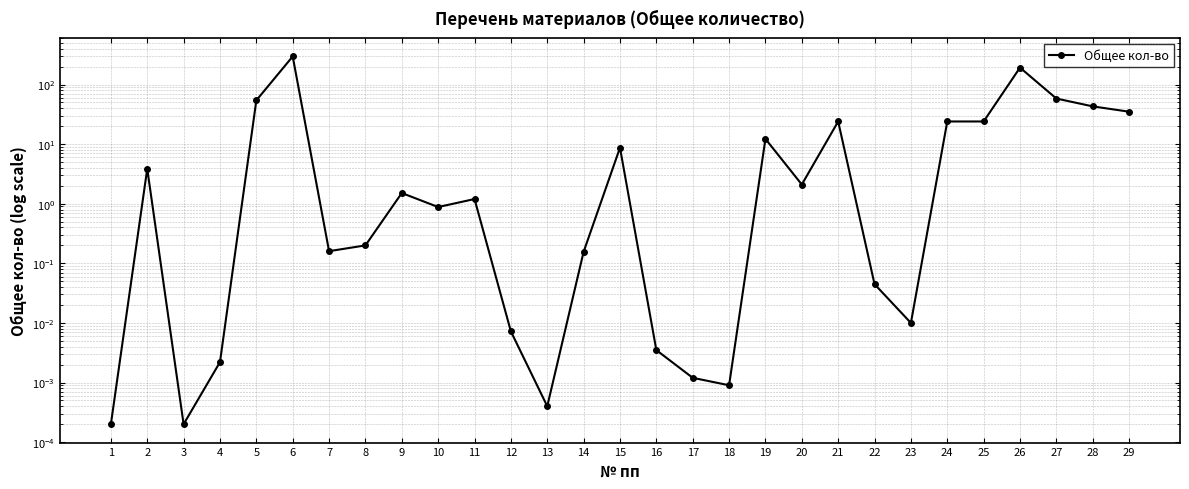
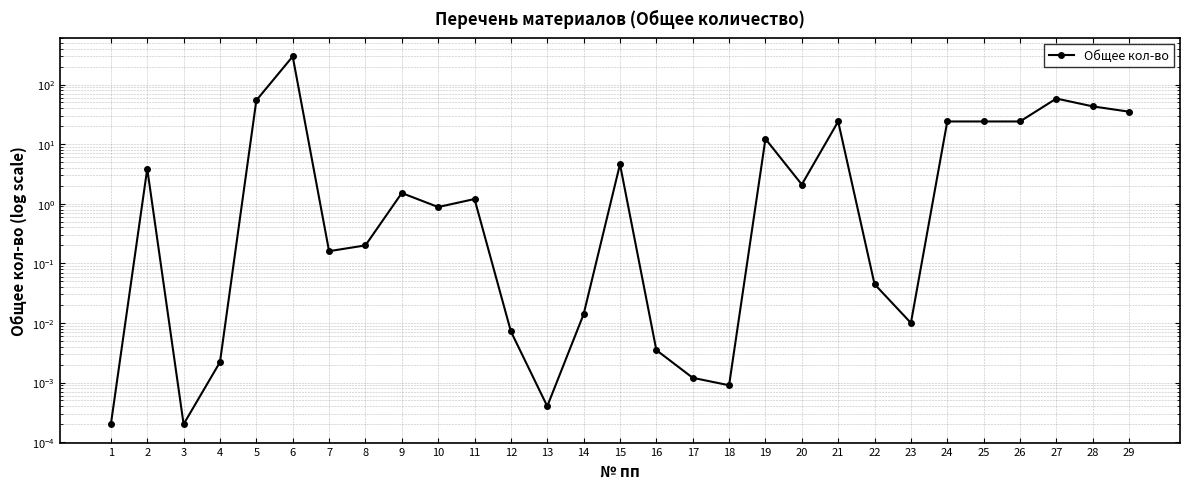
14: 0.16 -> 0.014
15: 9 -> 5
26: 190 -> 24
